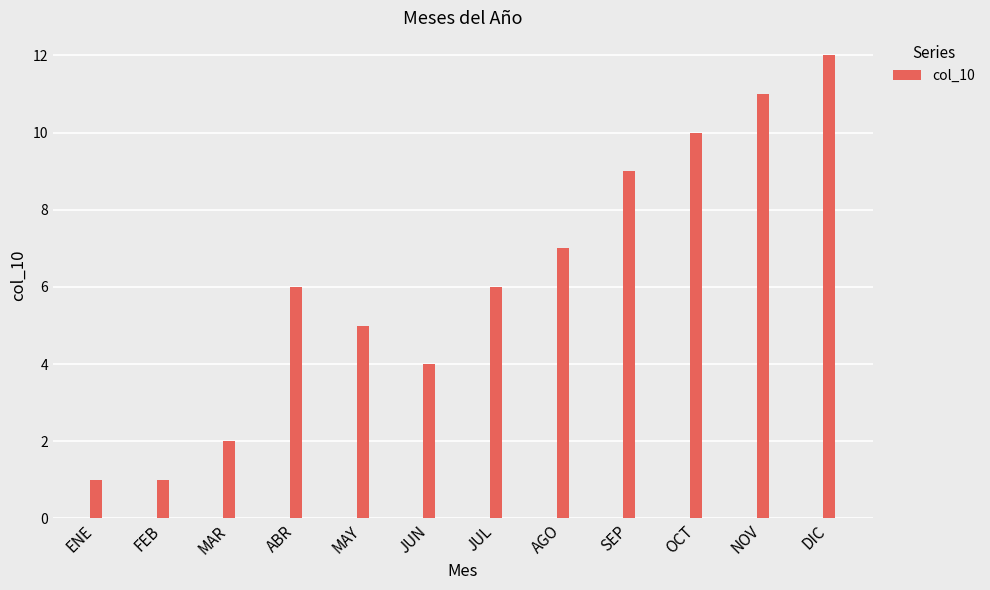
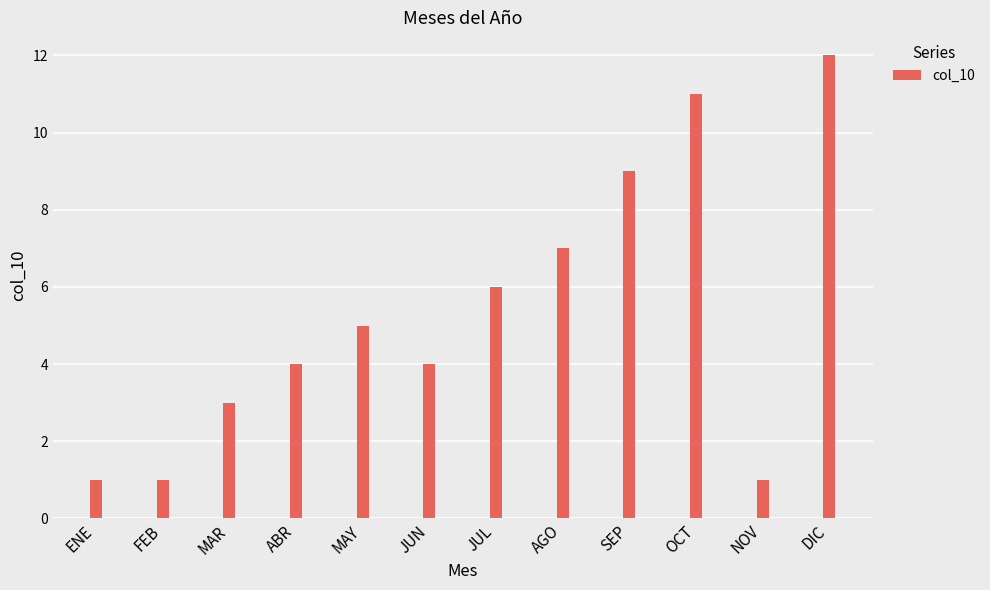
MAR: 2 -> 3
ABR: 6 -> 4
OCT: 10 -> 11
NOV: 11 -> 1
